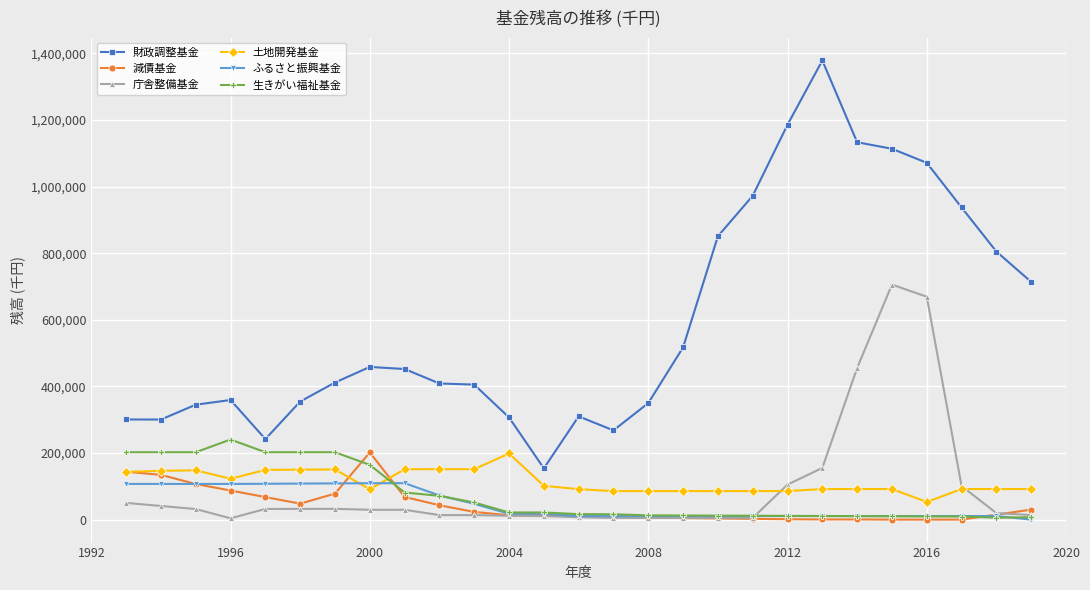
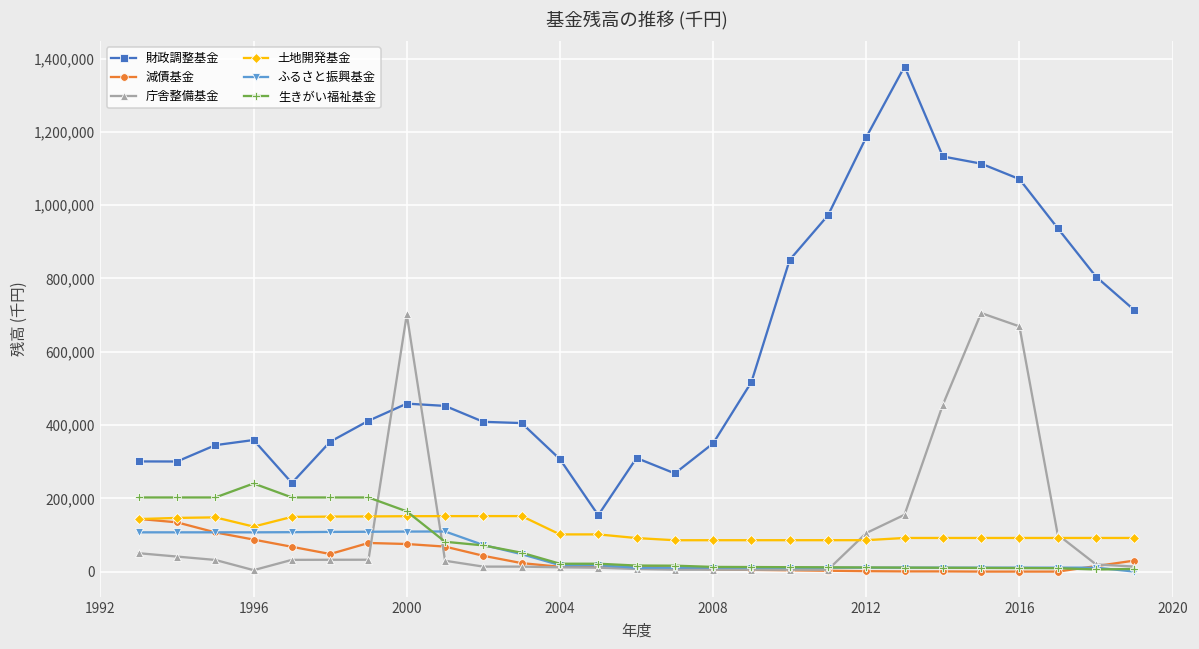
減債基金, 2000: 200,000 -> 80,000
庁舎整備基金, 2000: 30,000 -> 700,000
土地開発基金, 2000: 90,000 -> 150,000
土地開発基金, 2004: 200,000 -> 100,000
土地開発基金, 2016: 50,000 -> 90,000
